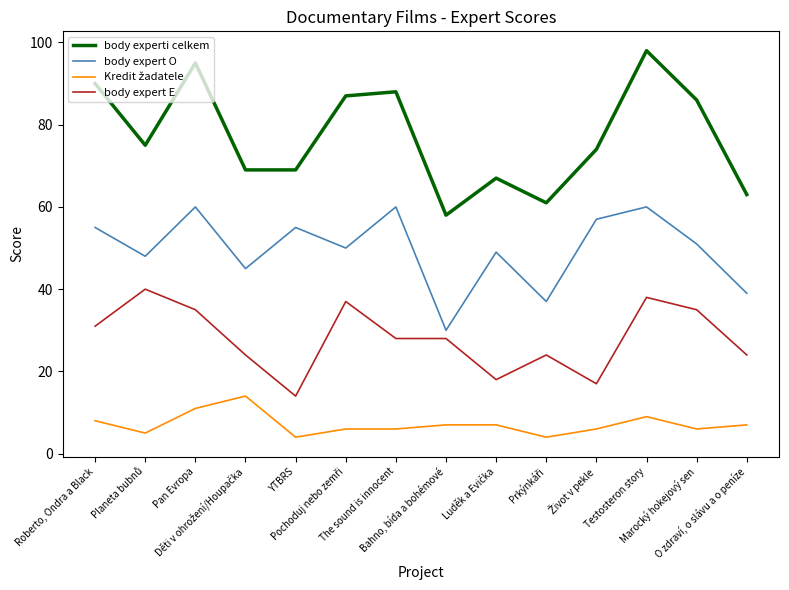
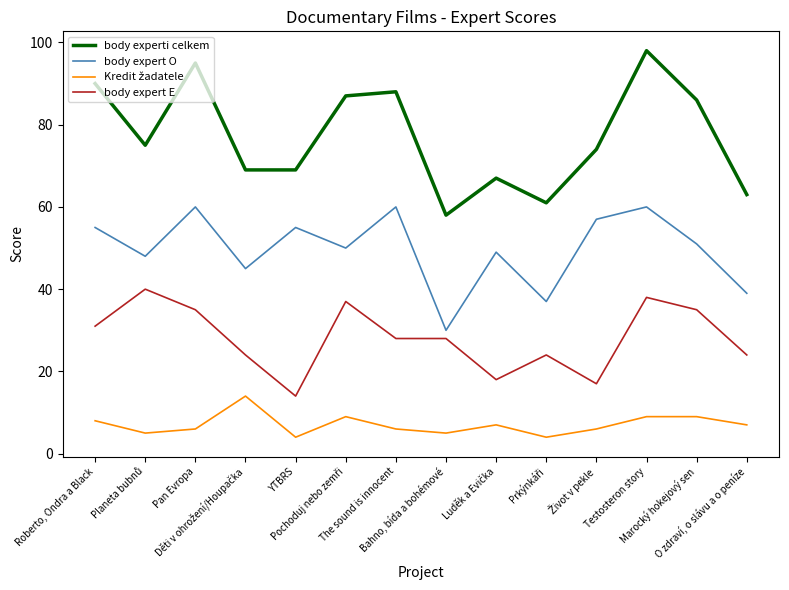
Kredit žadatele, Pan Evropa: 11 -> 6
Kredit žadatele, Pochoduj nebo zemři: 6 -> 9
Kredit žadatele, Bahno, bída a bohémové: 7 -> 5
Kredit žadatele, Marocký hokejový sen: 6 -> 9
